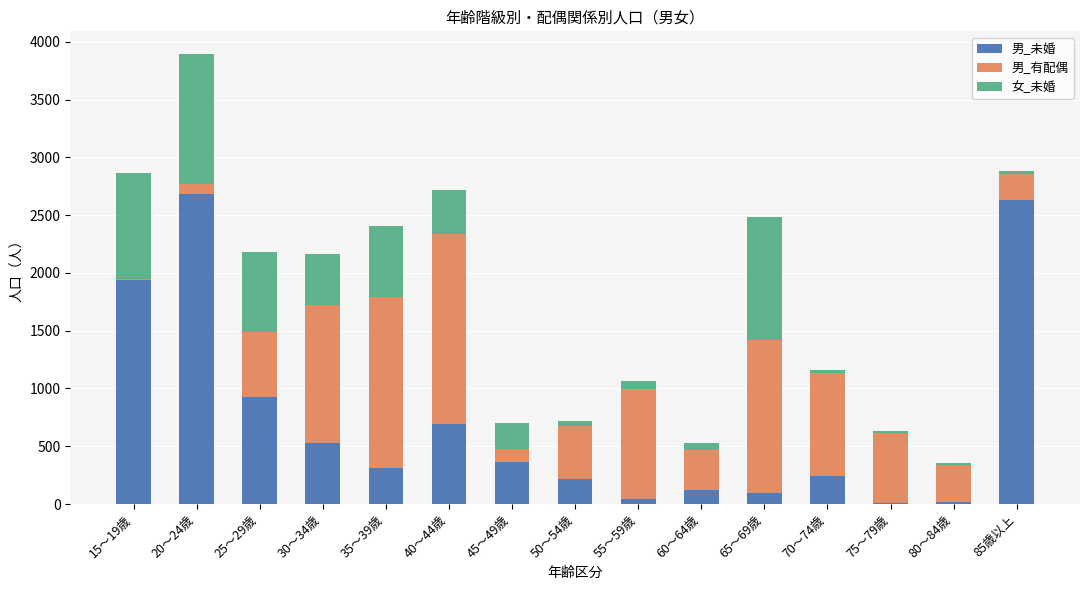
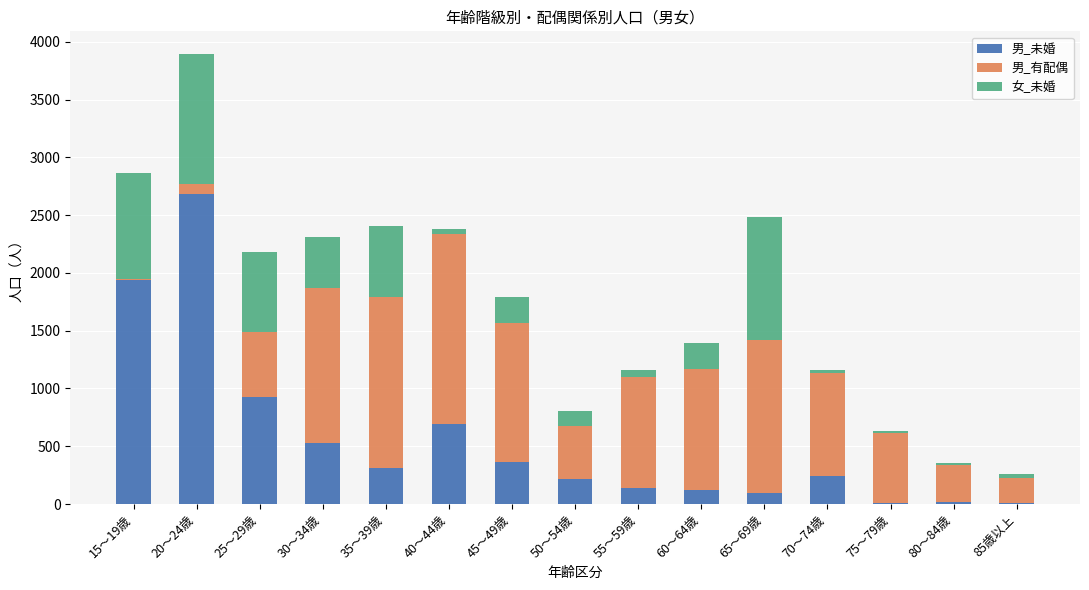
男_有配偶, 30～34歳: 1190 -> 1340
女_未婚, 40～44歳: 390 -> 50
男_有配偶, 45～49歳: 120 -> 1210
女_未婚, 50～54歳: 40 -> 120
男_未婚, 55～59歳: 40 -> 140
男_有配偶, 60～64歳: 350 -> 1050
女_未婚, 60～64歳: 60 -> 230
男_未婚, 85歳以上: 2630 -> 10
